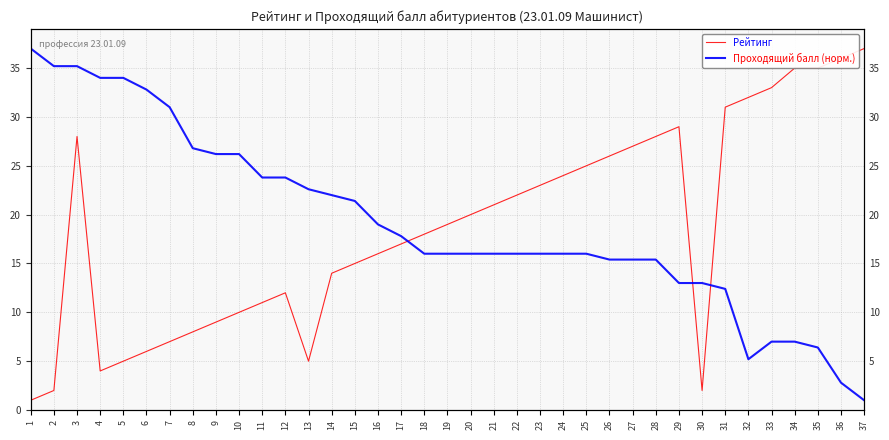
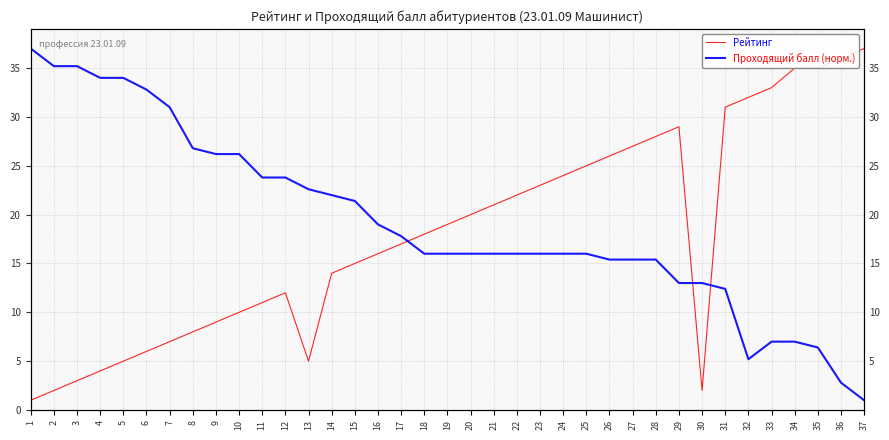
Рейтинг, 3: 28 -> 3
